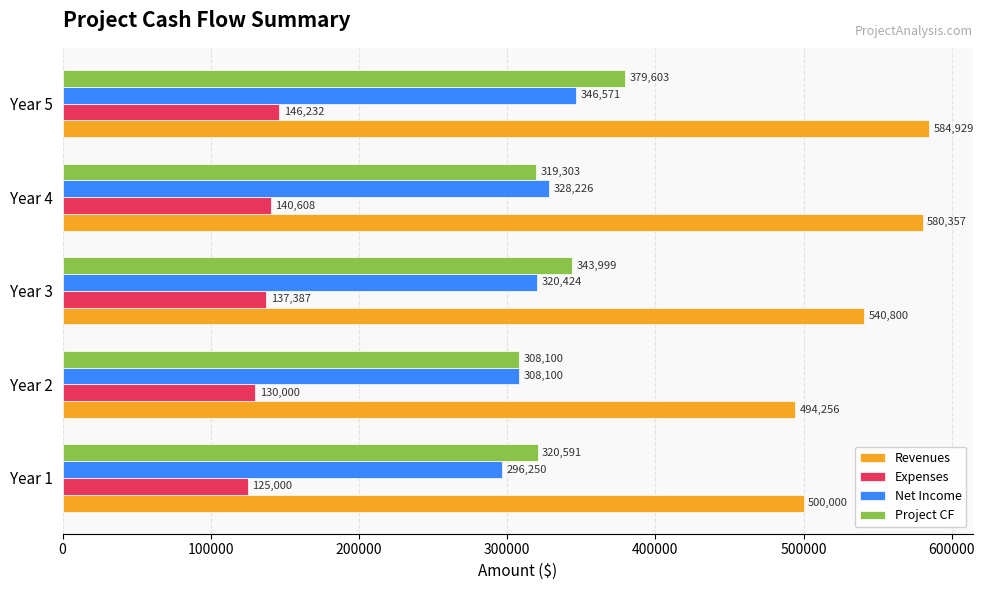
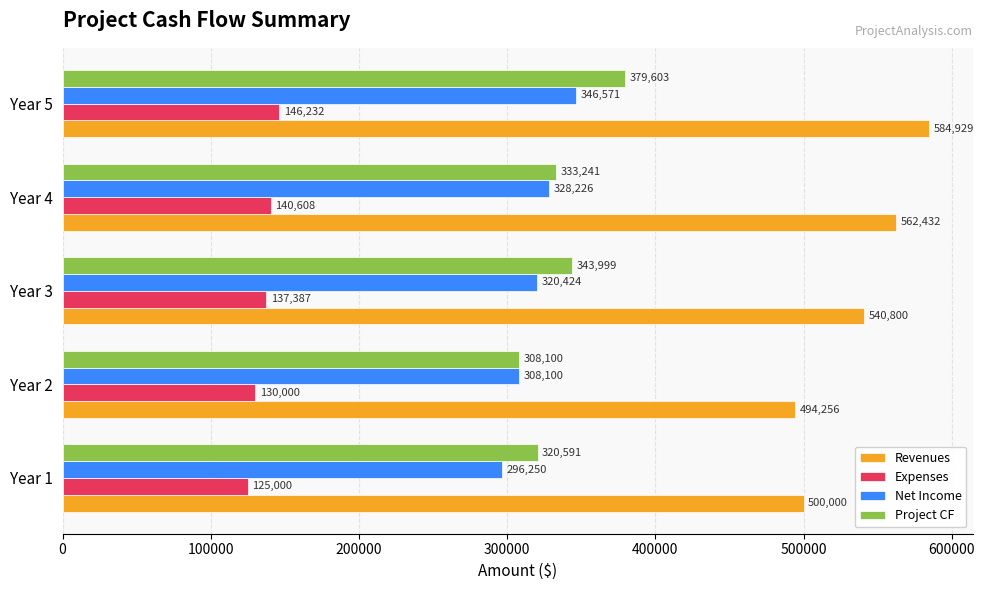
Project CF, Year 4: 319,303 -> 333,241
Revenues, Year 4: 580,357 -> 562,432
